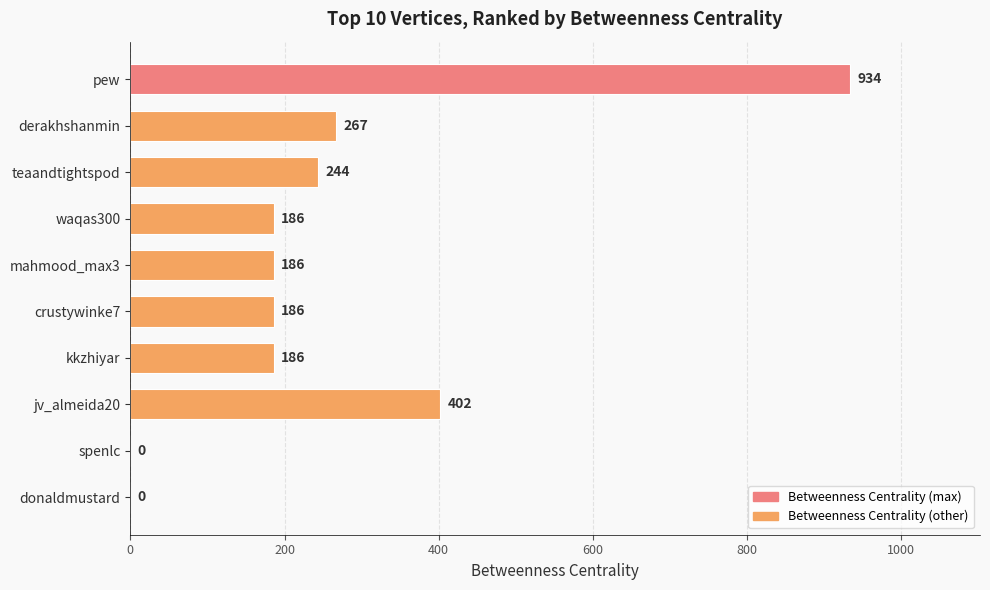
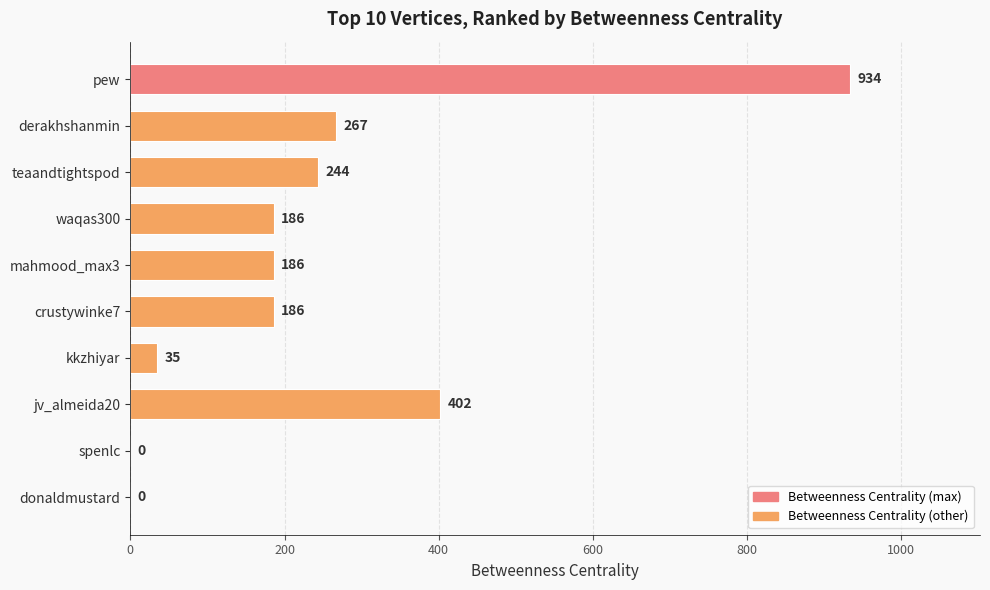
kkzhiyar: 186 -> 35
